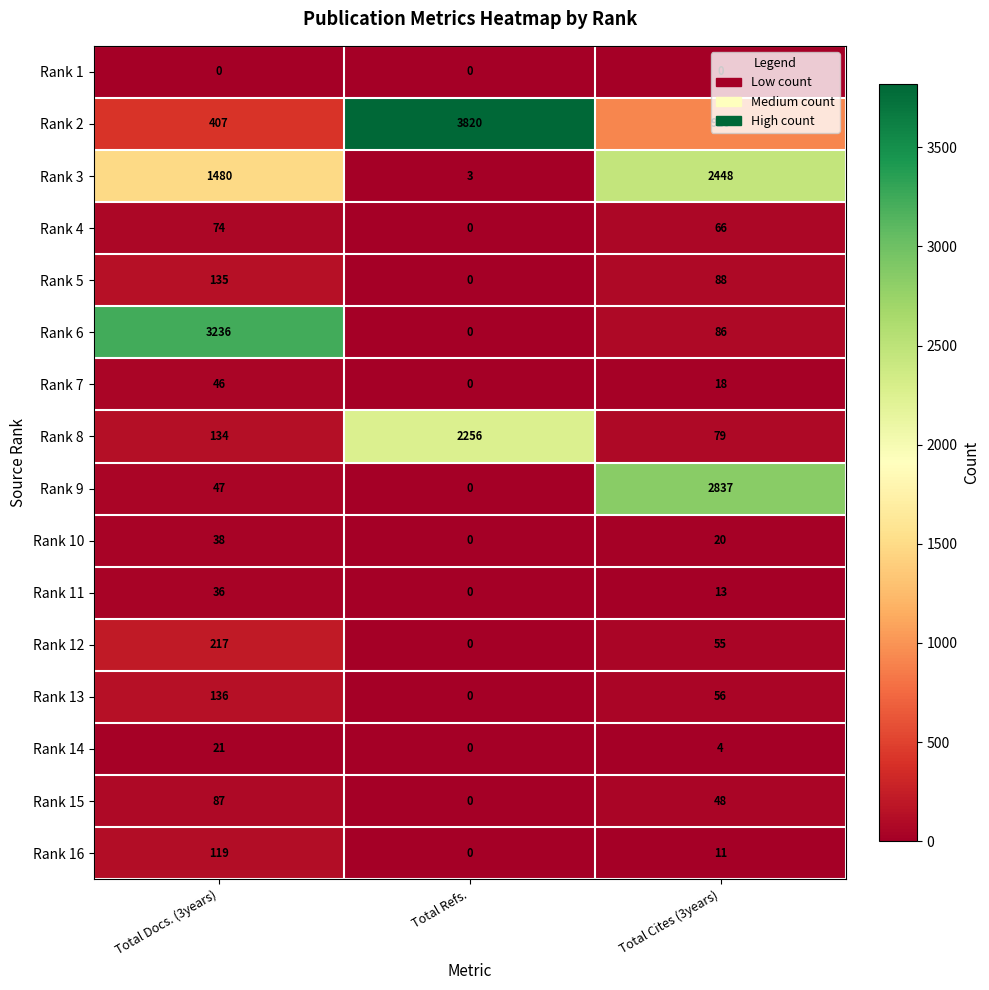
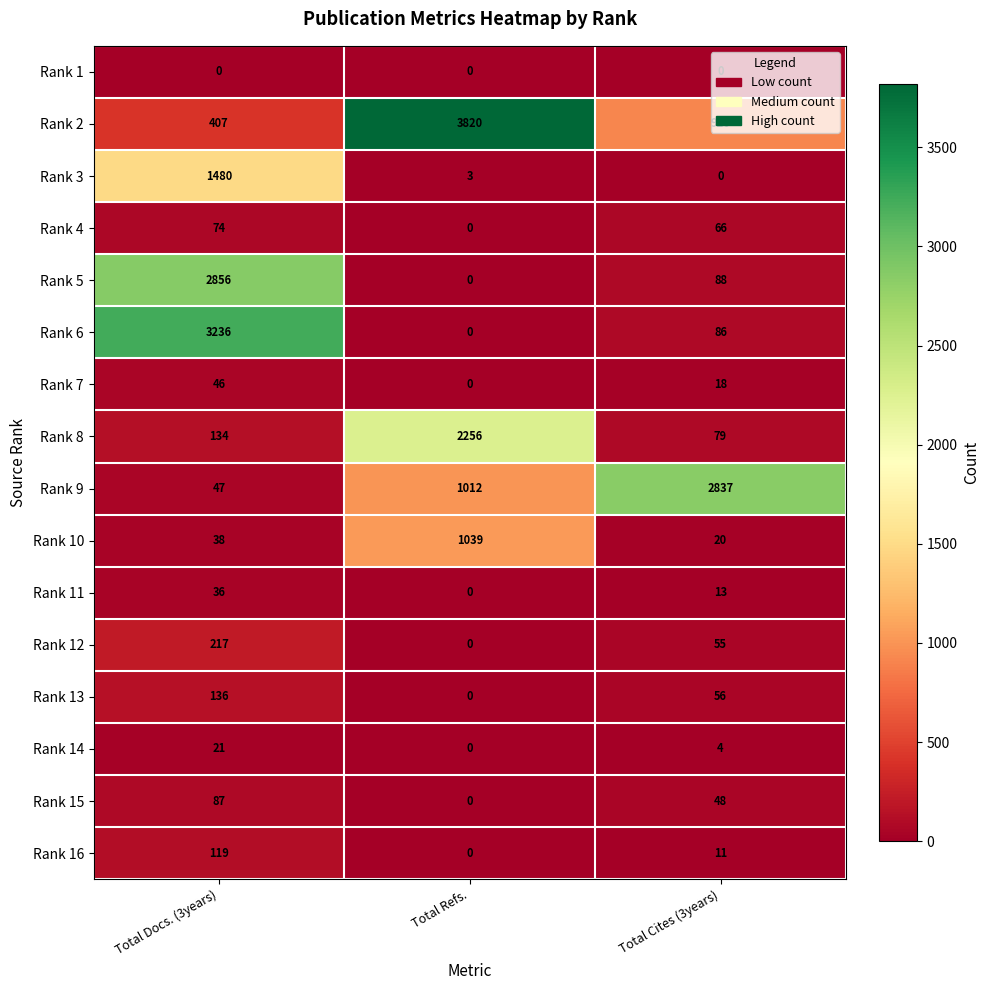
Rank 3, Total Cites (3years): 2448 -> 0
Rank 5, Total Docs. (3years): 135 -> 2856
Rank 9, Total Refs.: 0 -> 1012
Rank 10, Total Refs.: 0 -> 1039
